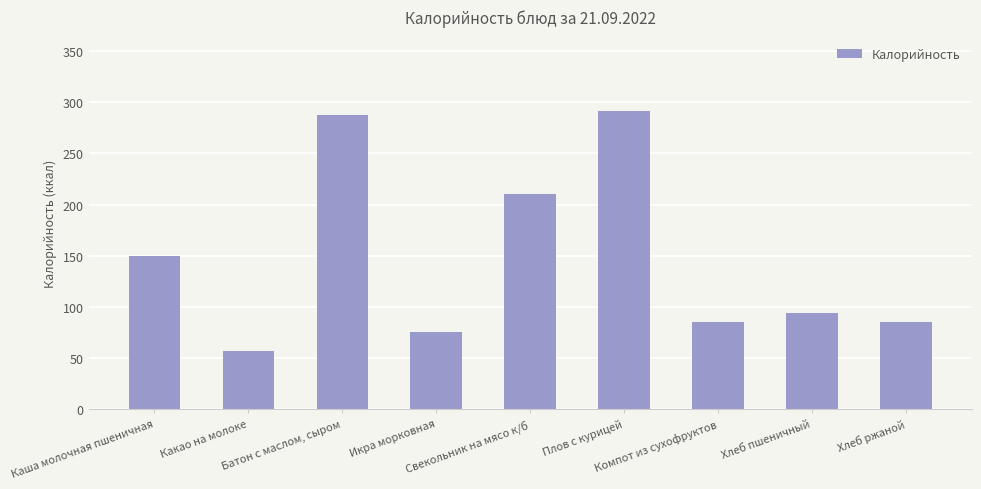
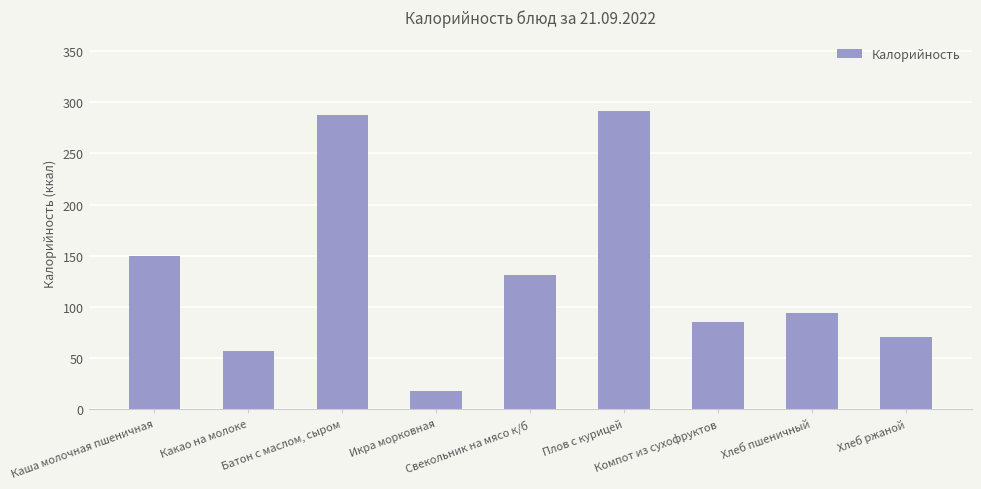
Икра морковная: 75 -> 18
Свекольник на мясо к/б: 211 -> 131
Хлеб ржаной: 86 -> 70
